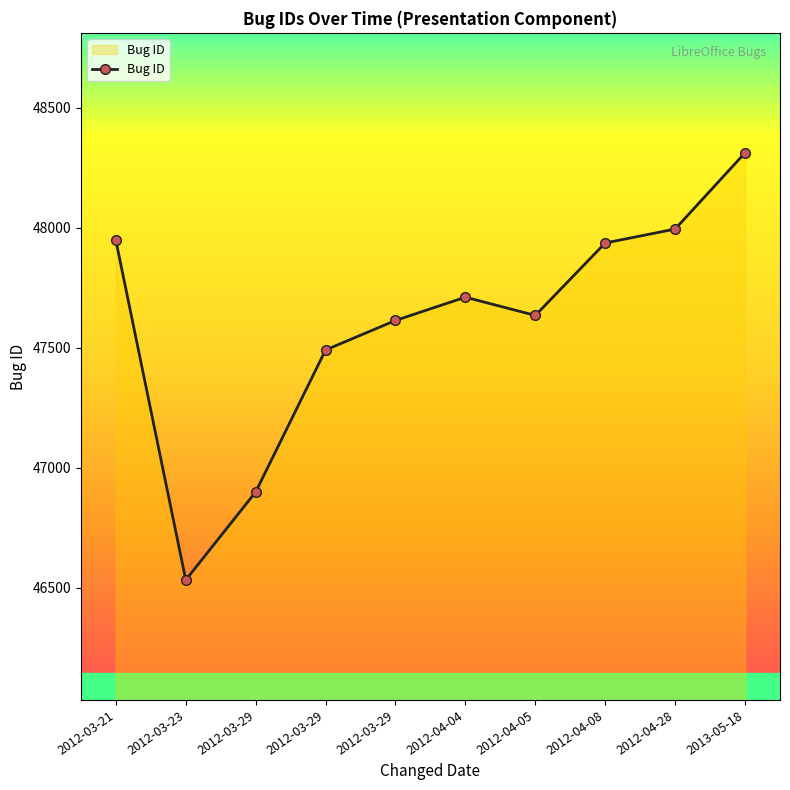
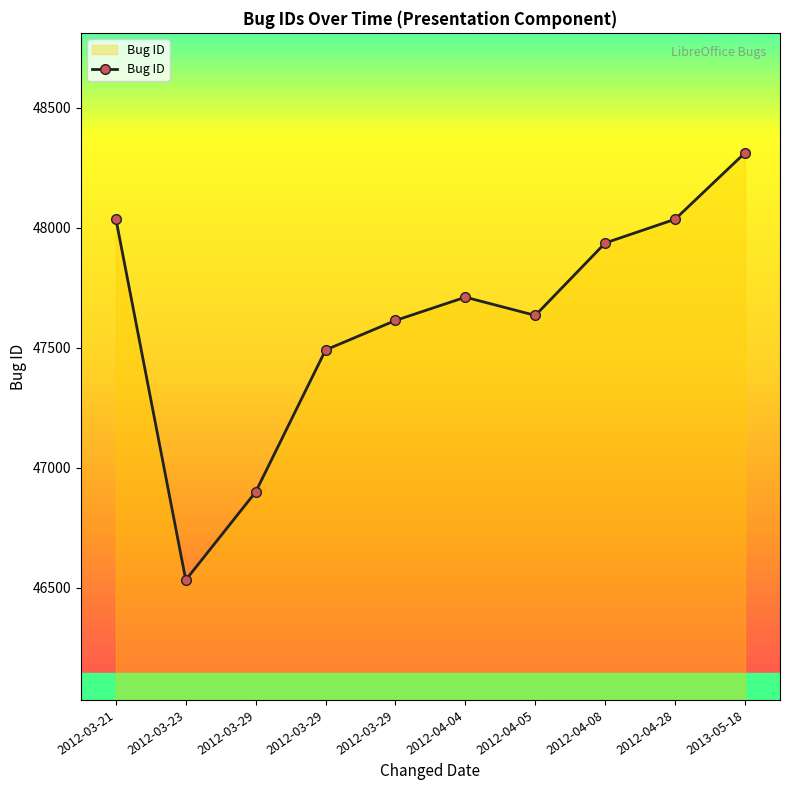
2012-03-21: 47950 -> 48040
2012-04-28: 48000 -> 48040
